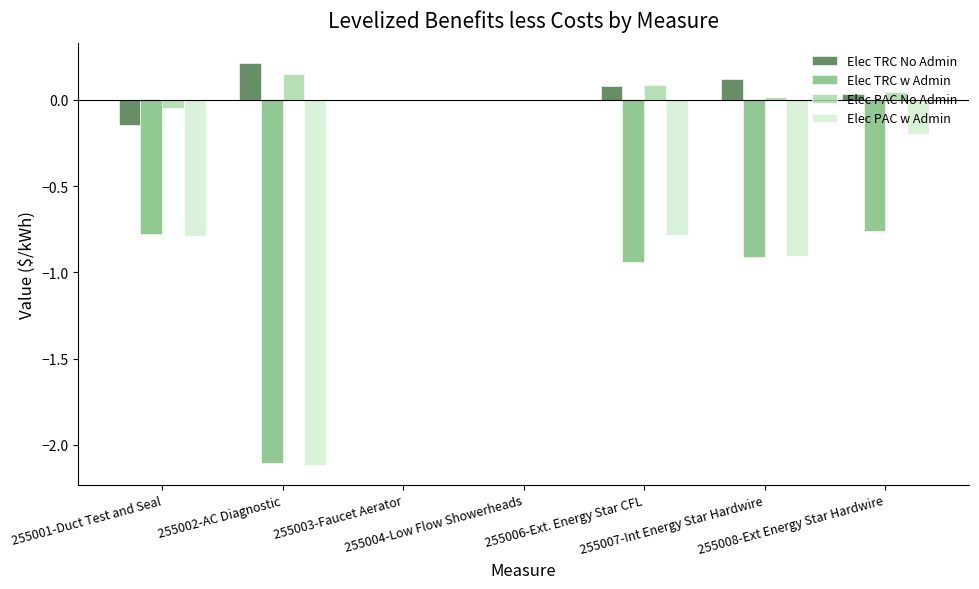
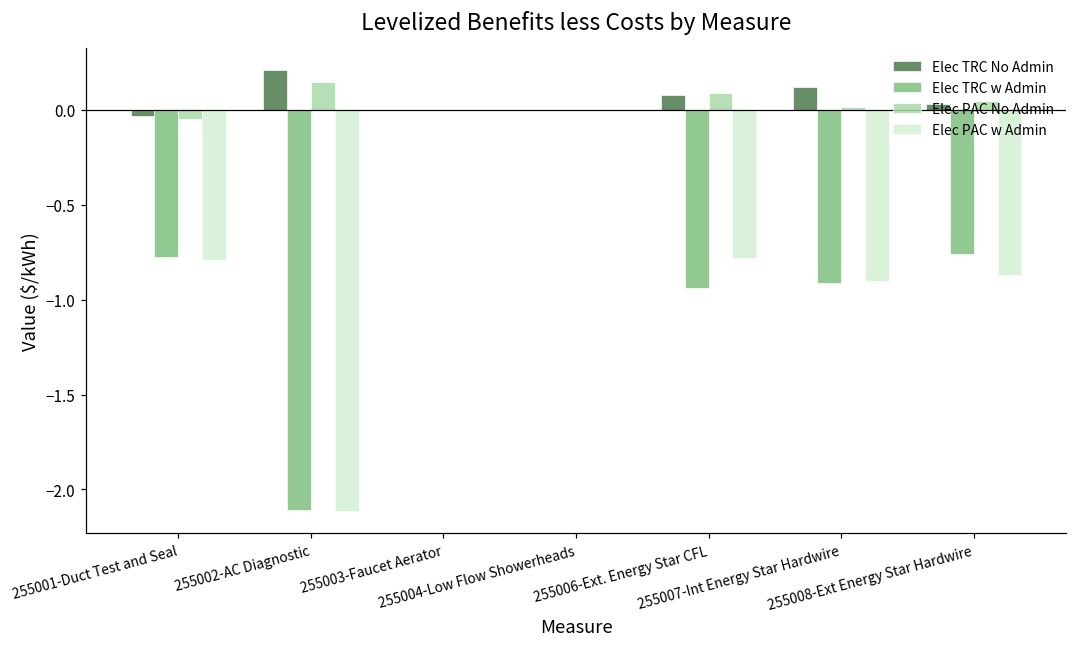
Elec TRC No Admin, 255001-Duct Test and Seal: -0.15 -> -0.03
Elec PAC w Admin, 255008-Ext Energy Star Hardwire: -0.20 -> -0.87
